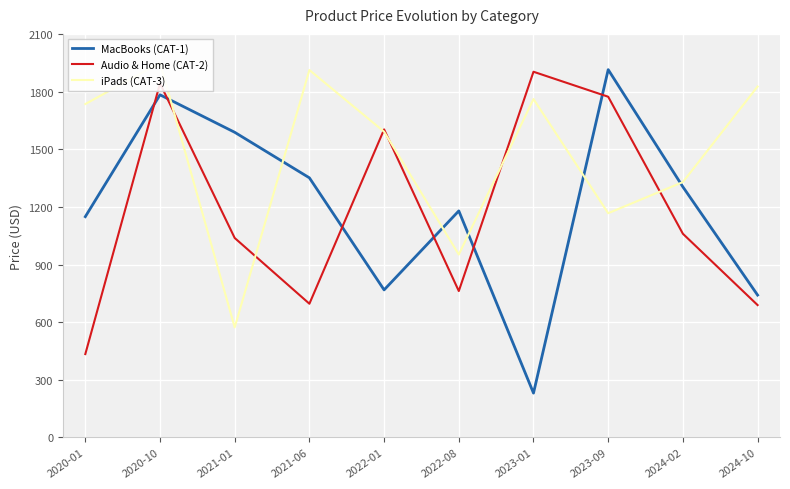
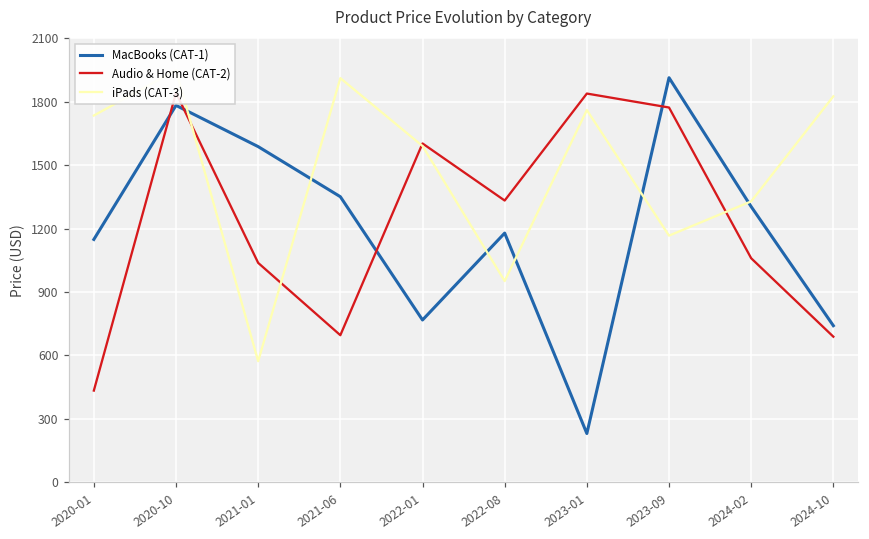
Audio & Home (CAT-2), 2022-08: 760 -> 1330
Audio & Home (CAT-2), 2023-01: 1900 -> 1840
